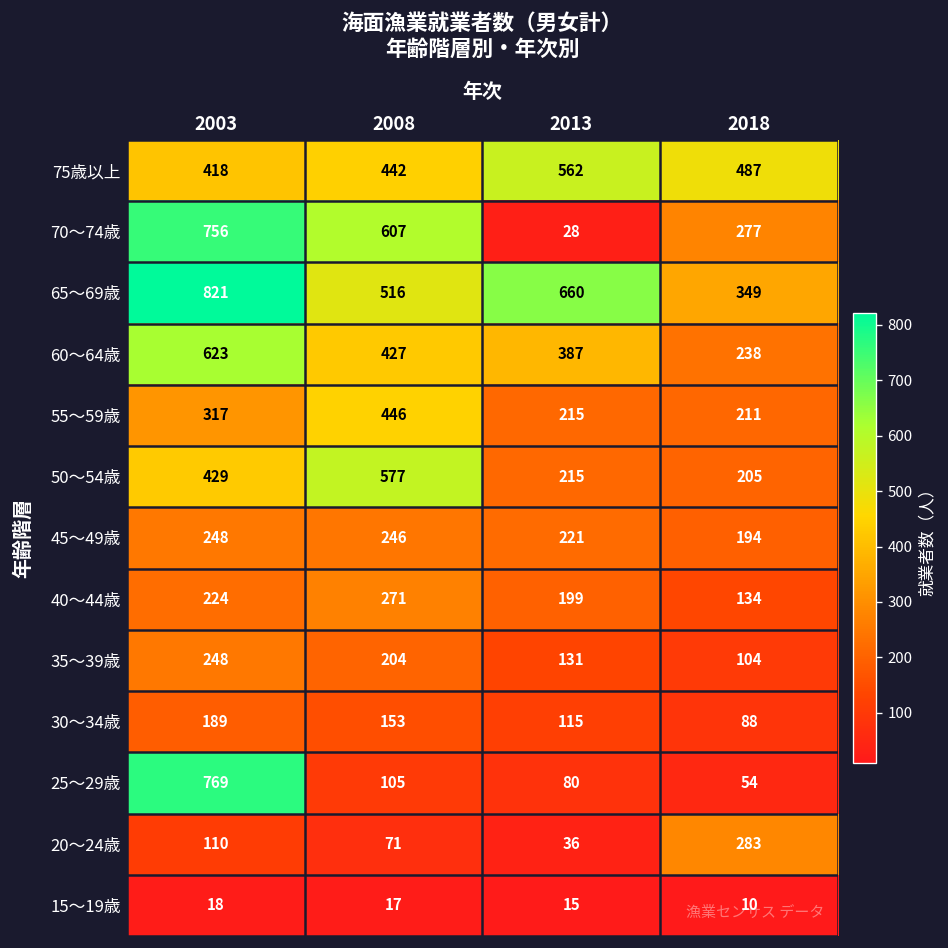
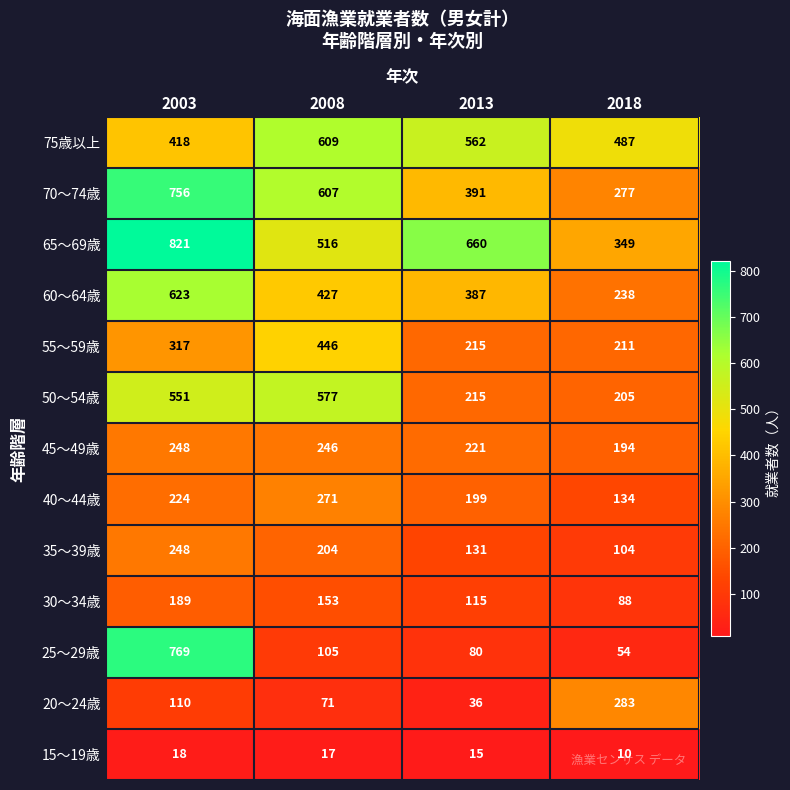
75歳以上, 2008: 442 -> 609
70～74歳, 2013: 28 -> 391
50～54歳, 2003: 429 -> 551
